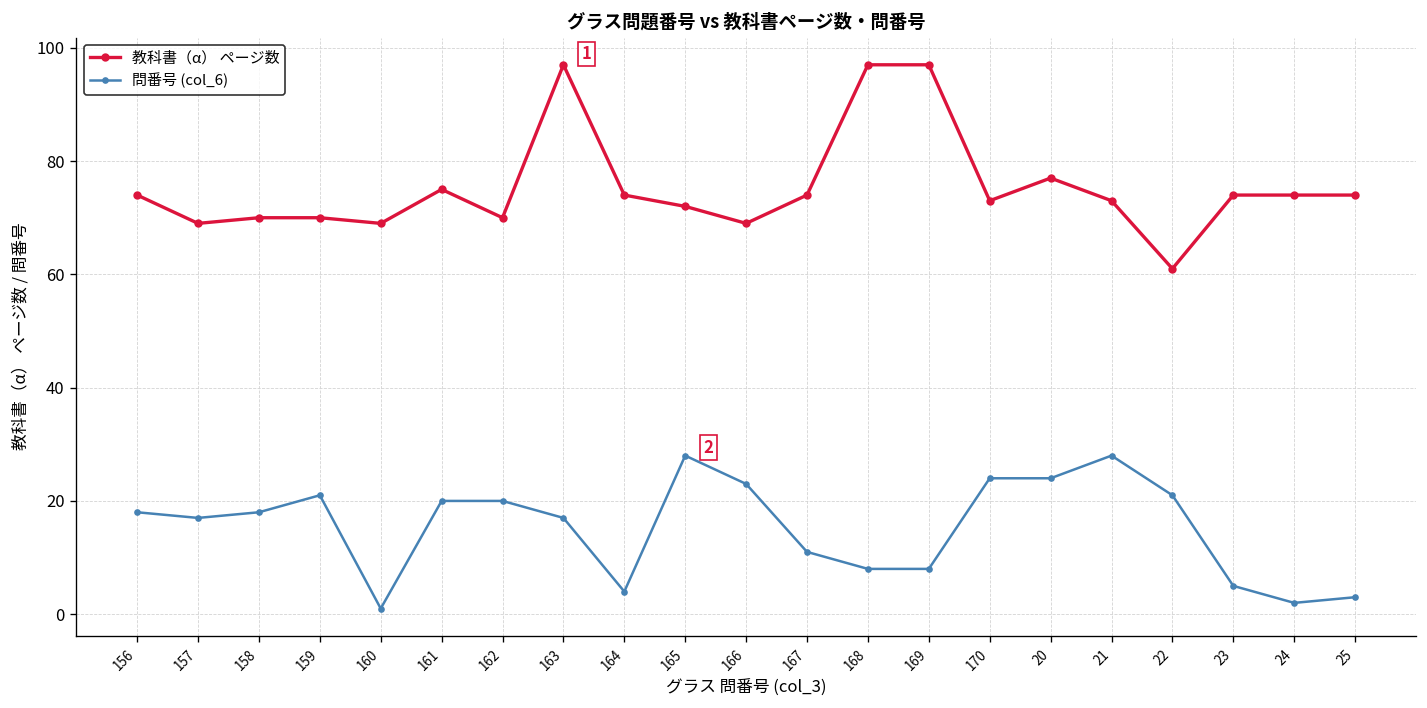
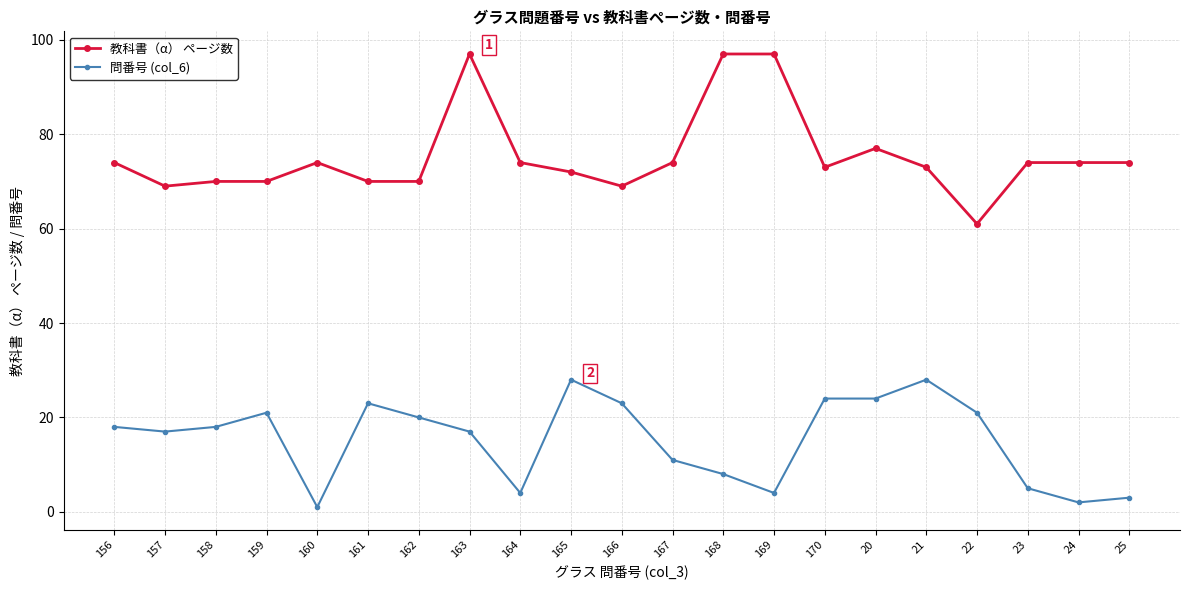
教科書（α） ページ数, 160: 69 -> 74
教科書（α） ページ数, 161: 75 -> 70
問番号 (col_6), 161: 20 -> 23
問番号 (col_6), 169: 8 -> 4
